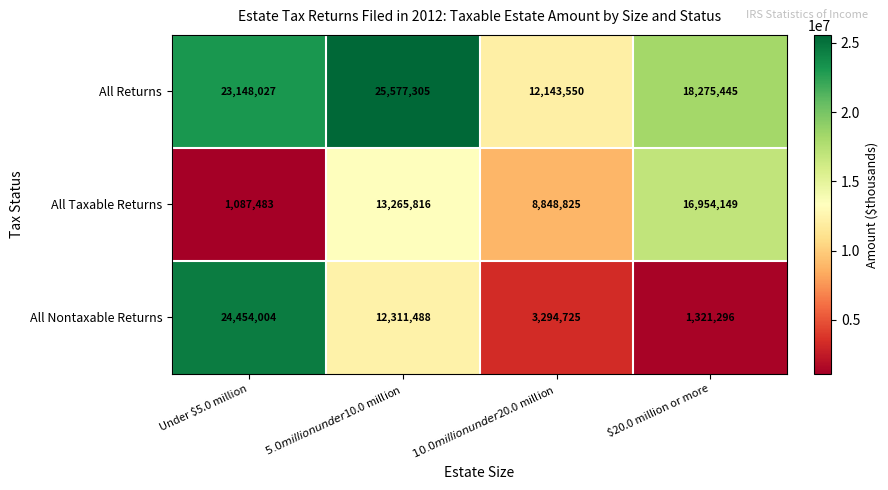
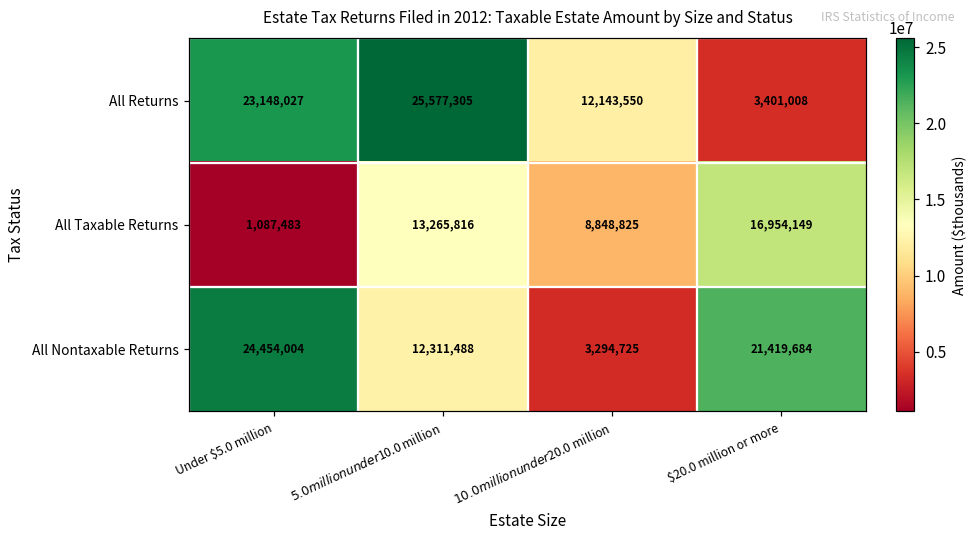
All Returns, $20.0 million or more: 18,275,445 -> 3,401,008
All Nontaxable Returns, $20.0 million or more: 1,321,296 -> 21,419,684
